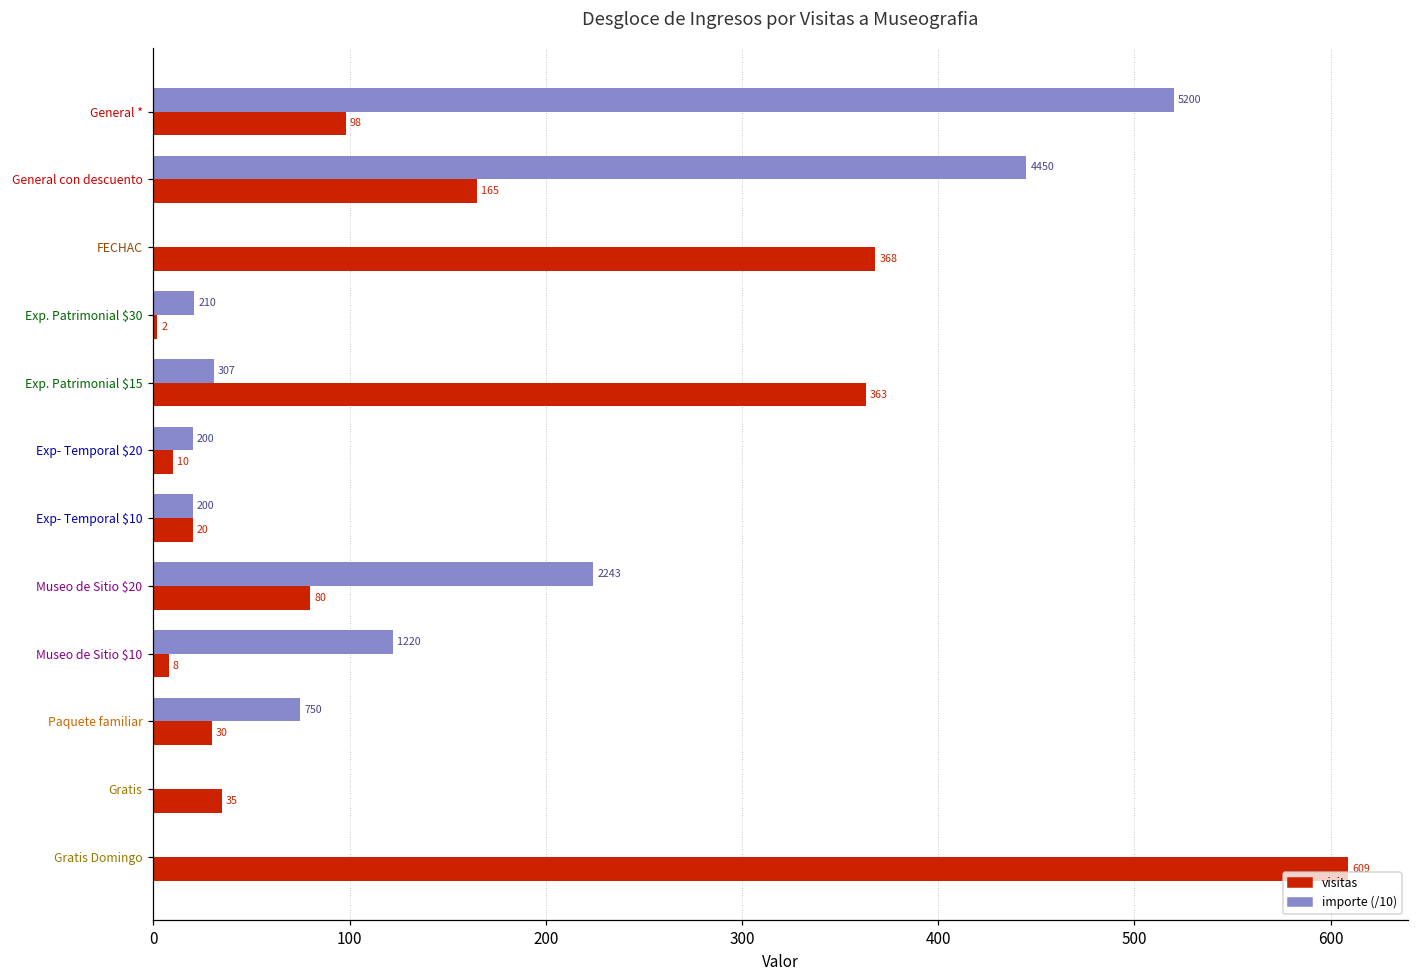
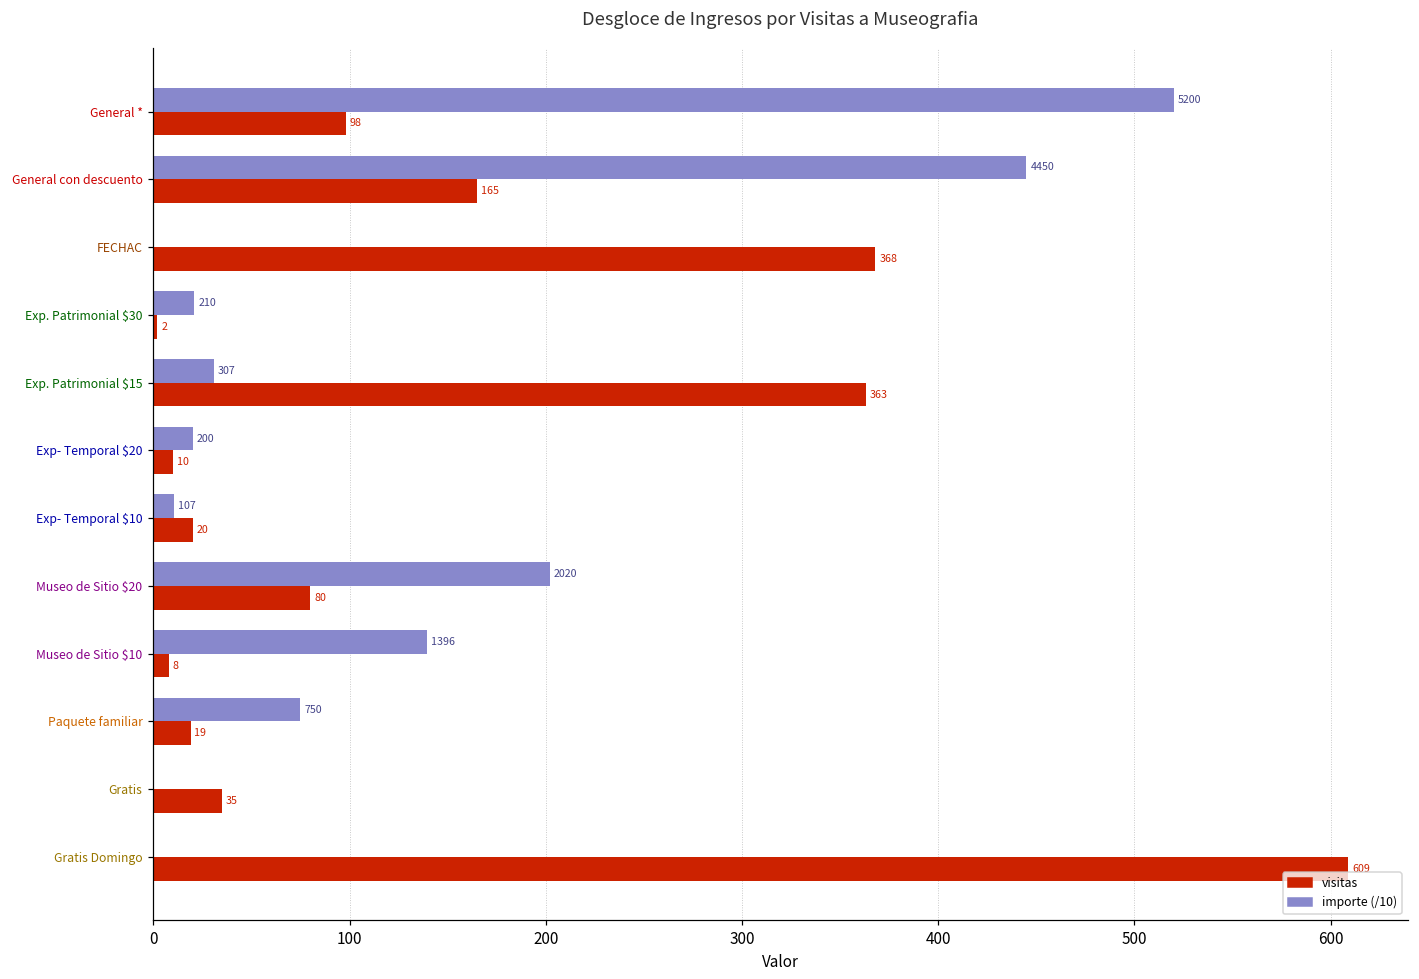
importe (/10), Exp- Temporal $10: 200 -> 107
importe (/10), Museo de Sitio $20: 2243 -> 2020
importe (/10), Museo de Sitio $10: 1220 -> 1396
visitas, Paquete familiar: 30 -> 19
